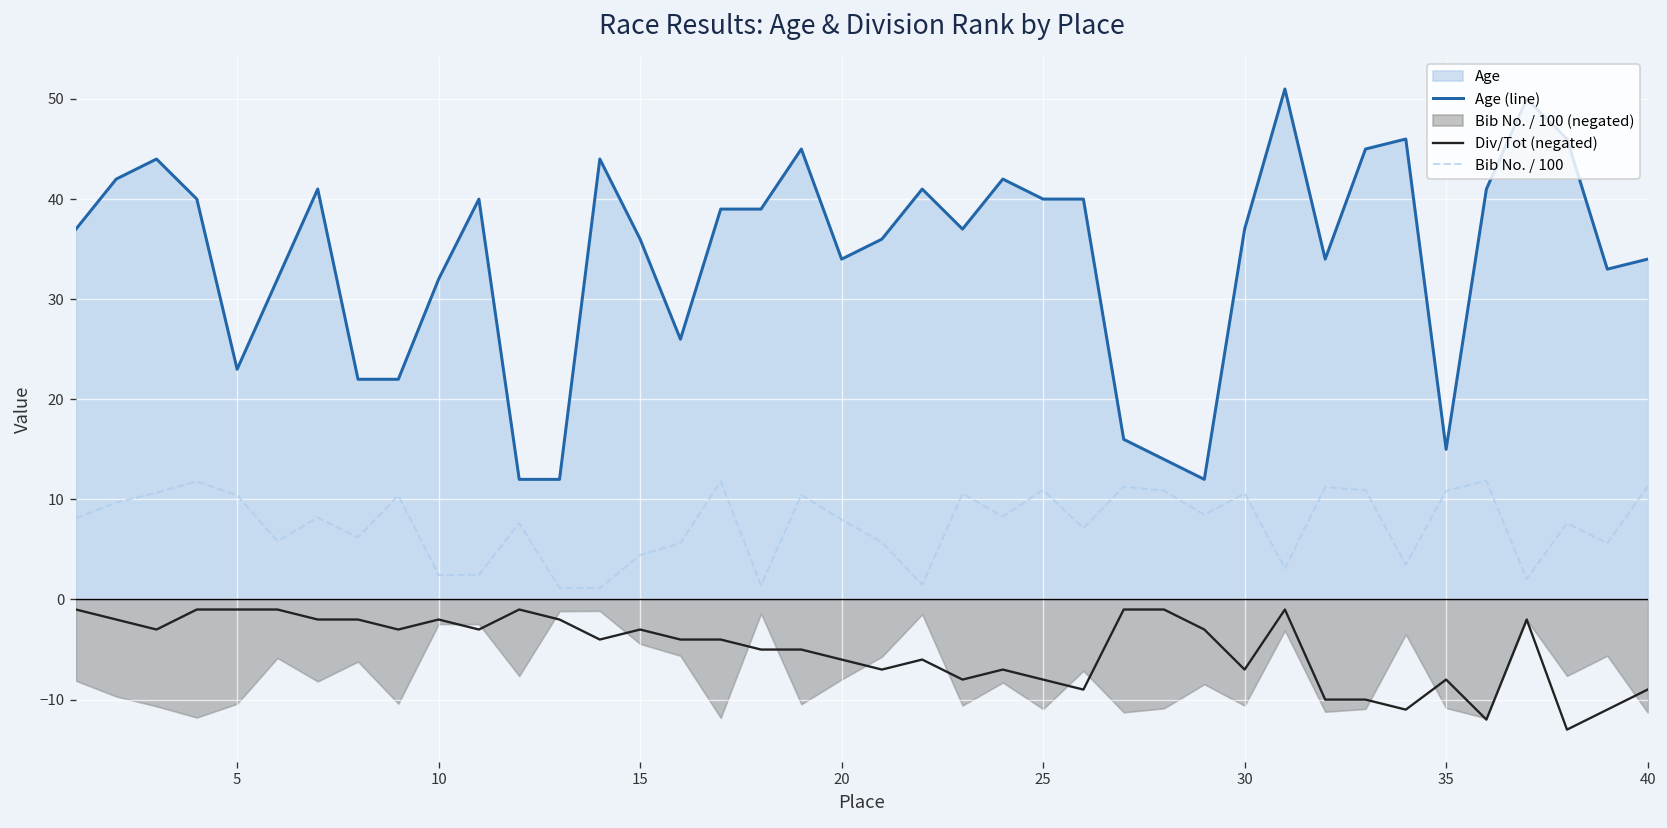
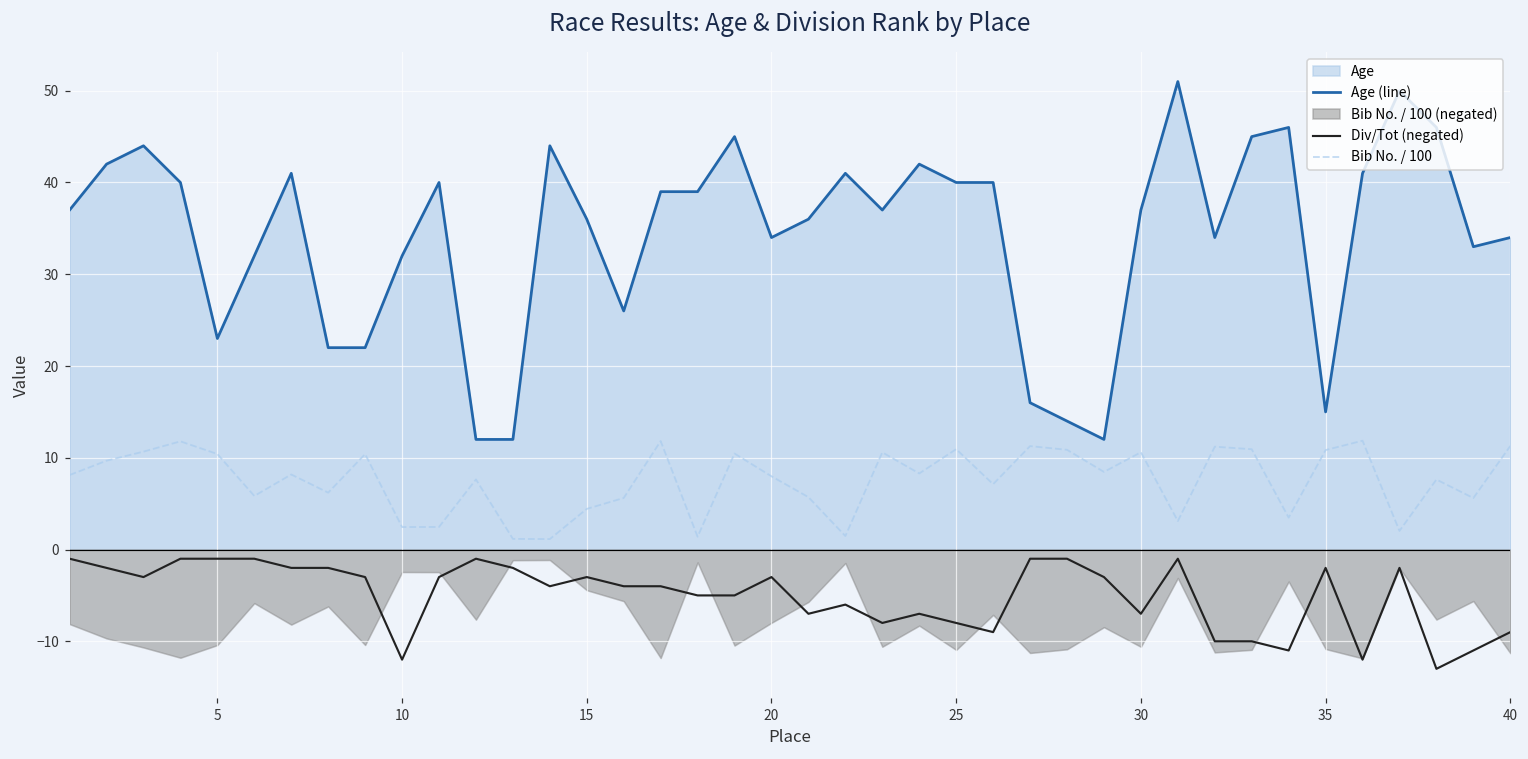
Div/Tot (negated), 10: -2 -> -12
Div/Tot (negated), 20: -6 -> -3
Div/Tot (negated), 35: -8 -> -2
